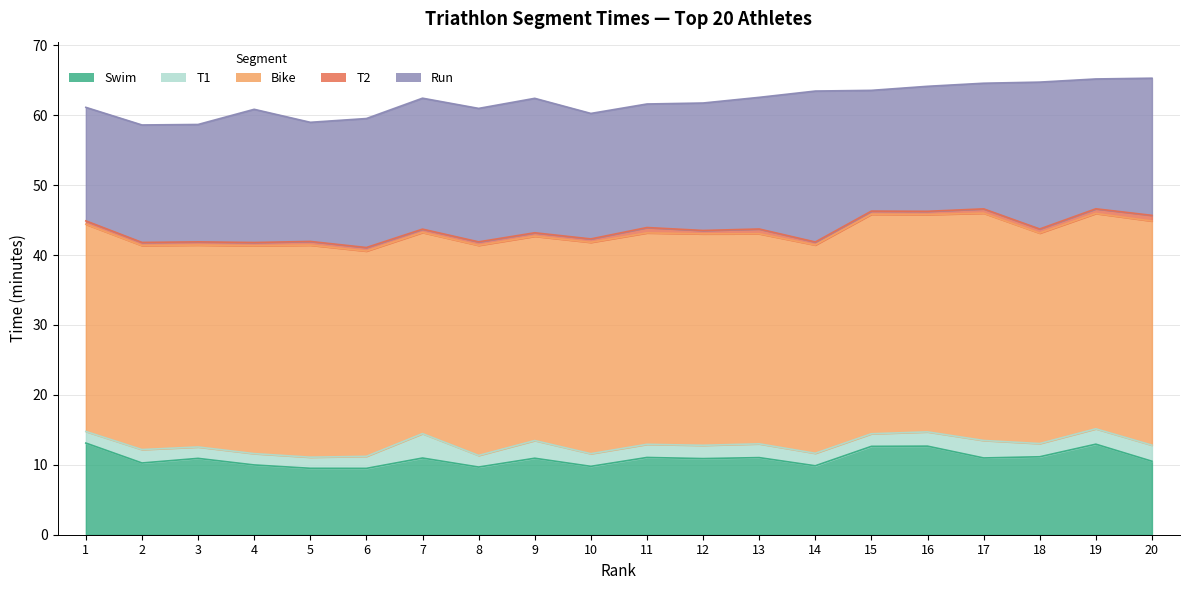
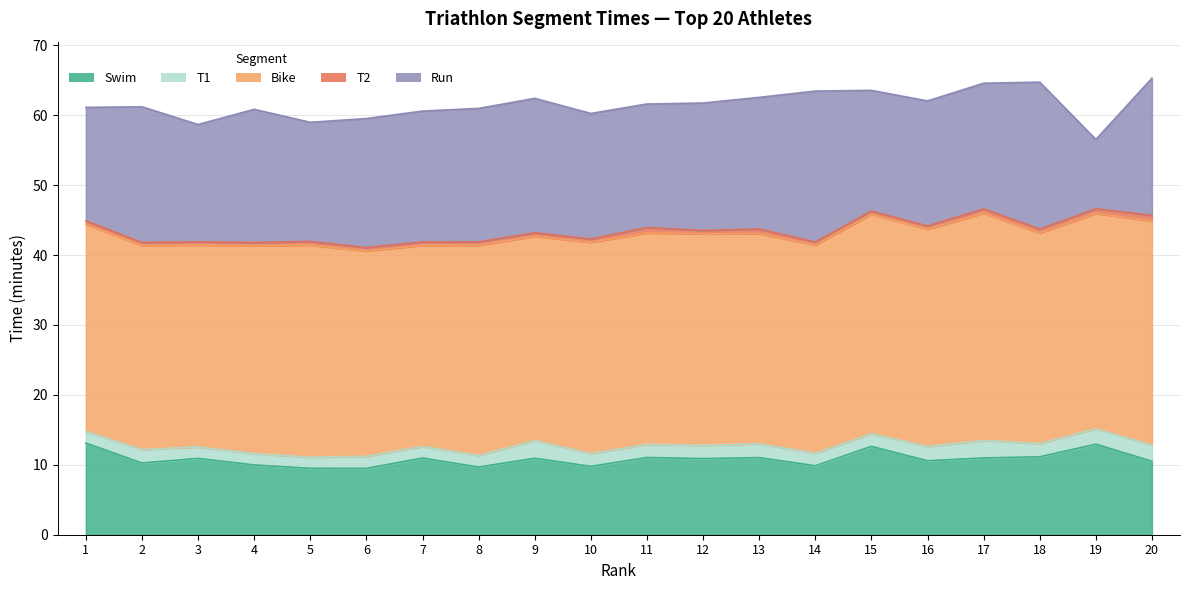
Run, 2: 17 -> 19
T1, 7: 3 -> 2
Swim, 16: 13 -> 11
Run, 19: 19 -> 10
